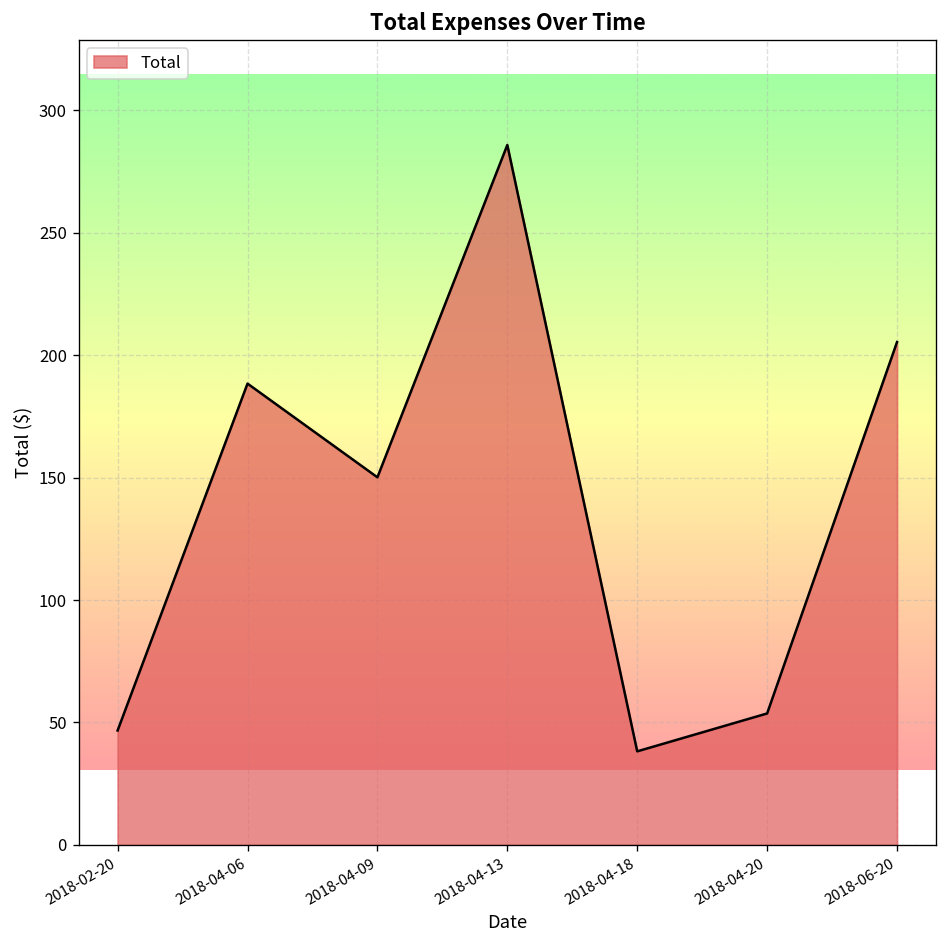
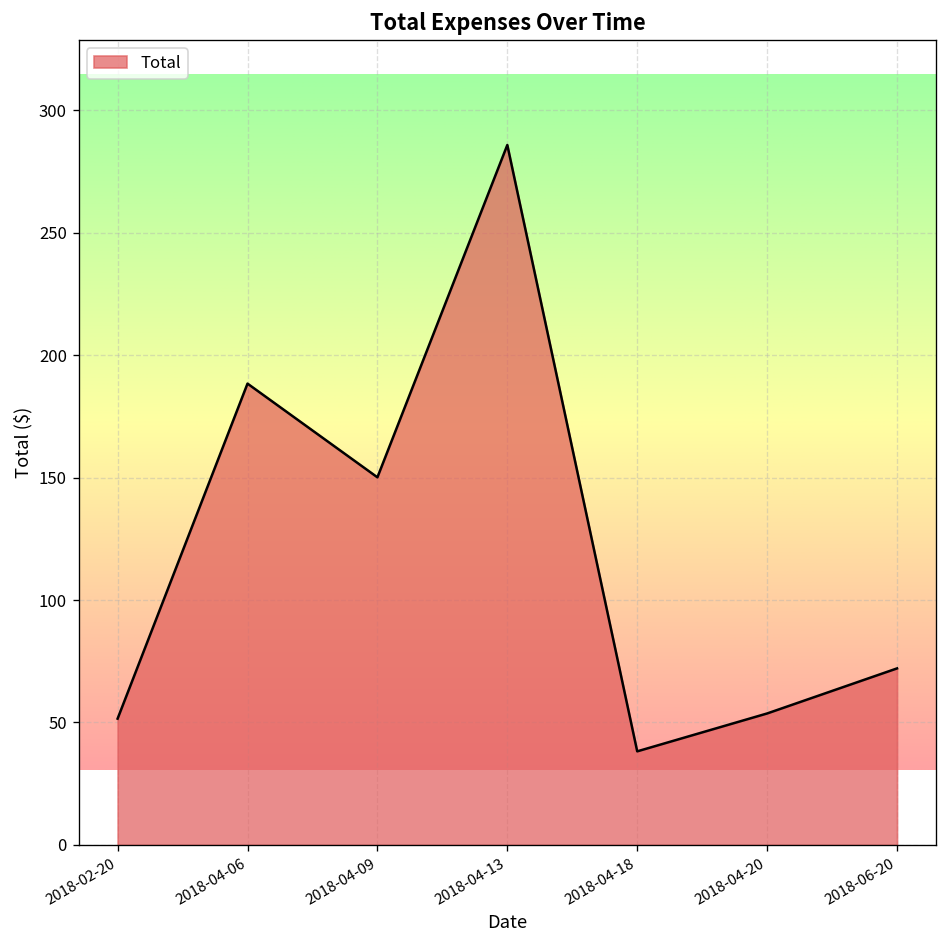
2018-02-20: 47 -> 52
2018-06-20: 205 -> 72
